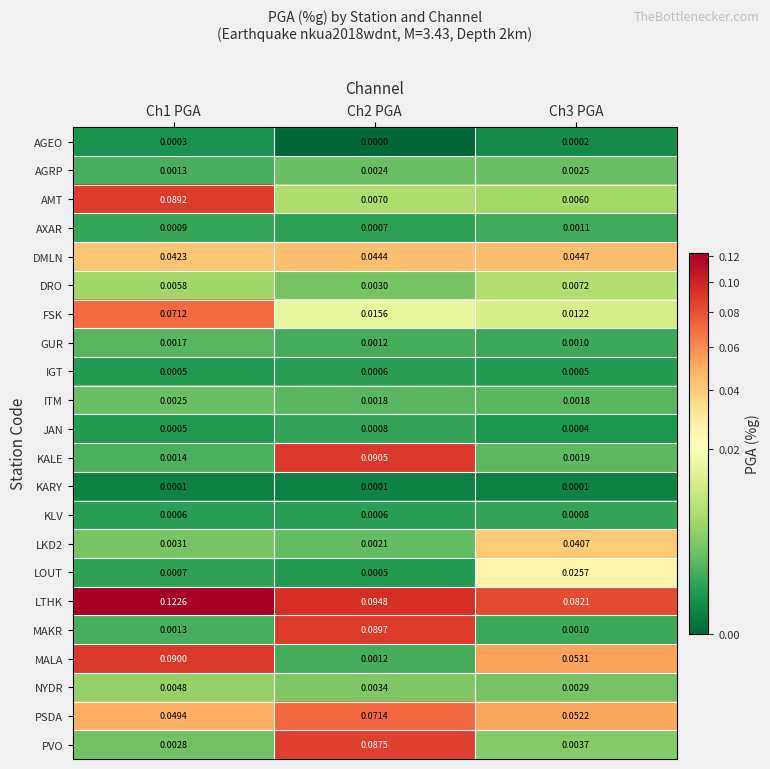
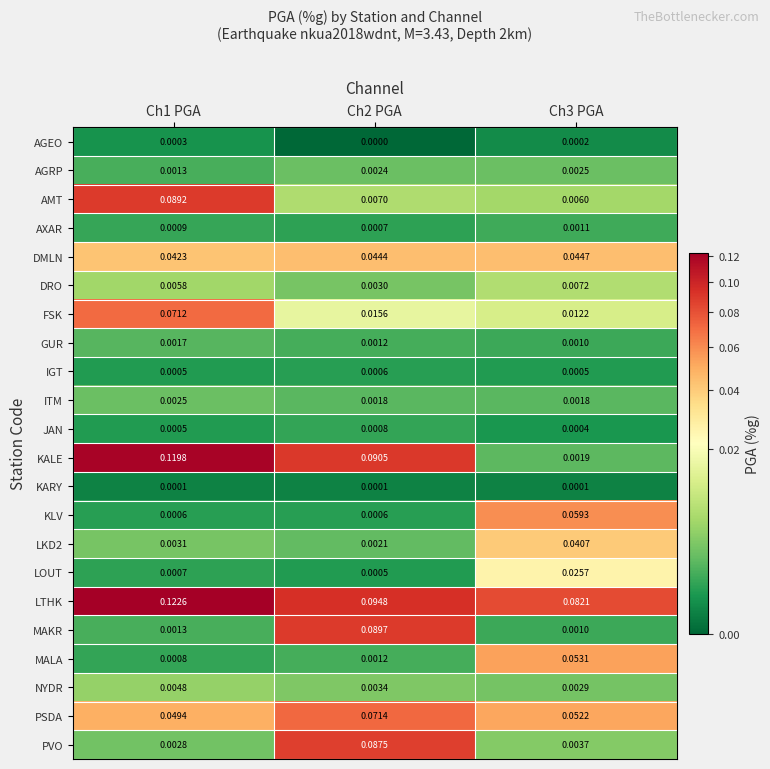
KALE, Ch1 PGA: 0.0014 -> 0.1198
KLV, Ch3 PGA: 0.0008 -> 0.0593
MALA, Ch1 PGA: 0.0900 -> 0.0008
